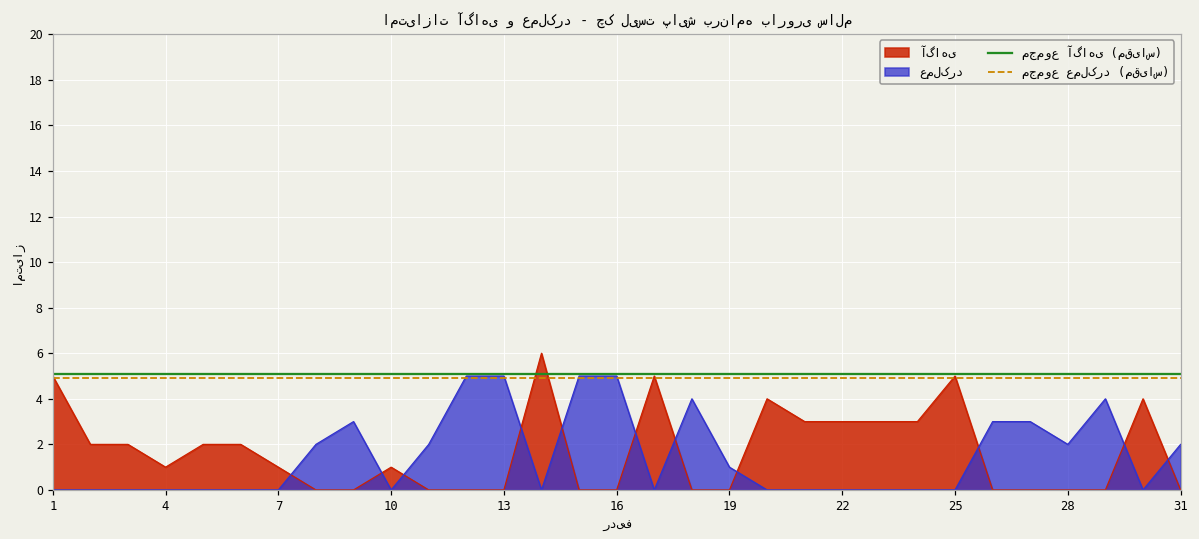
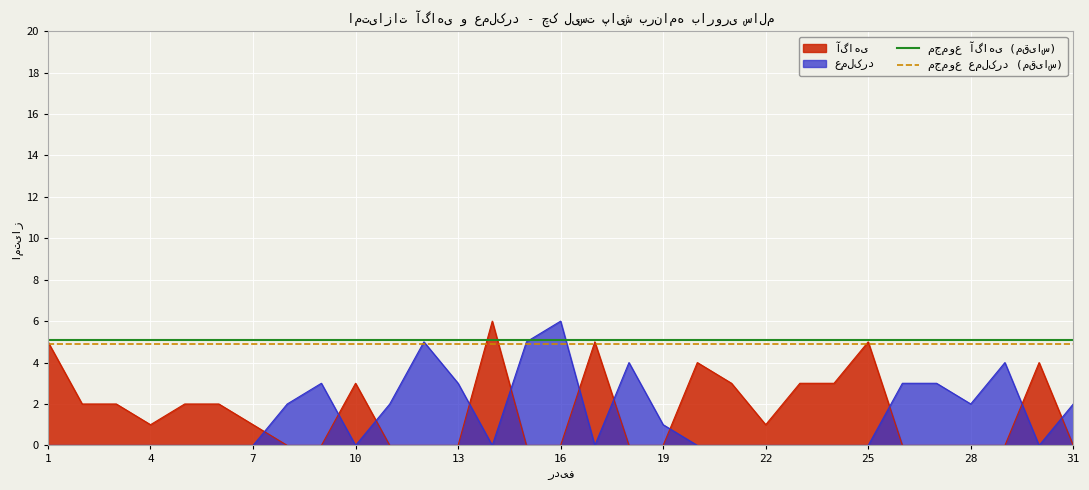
آگاهی, 10: 1 -> 3
عملکرد, 13: 5 -> 3
عملکرد, 16: 5 -> 6
آگاهی, 22: 3 -> 1
